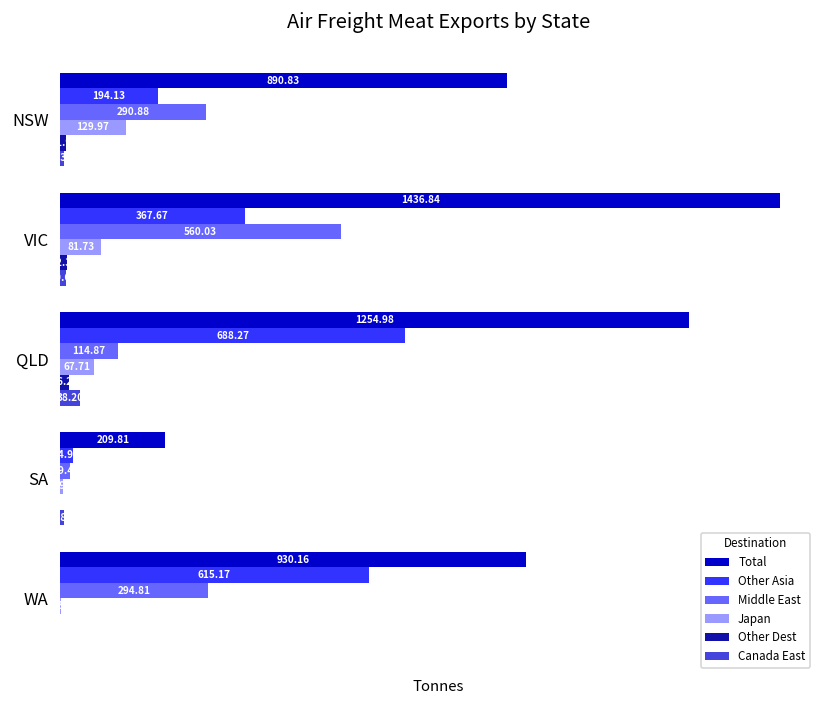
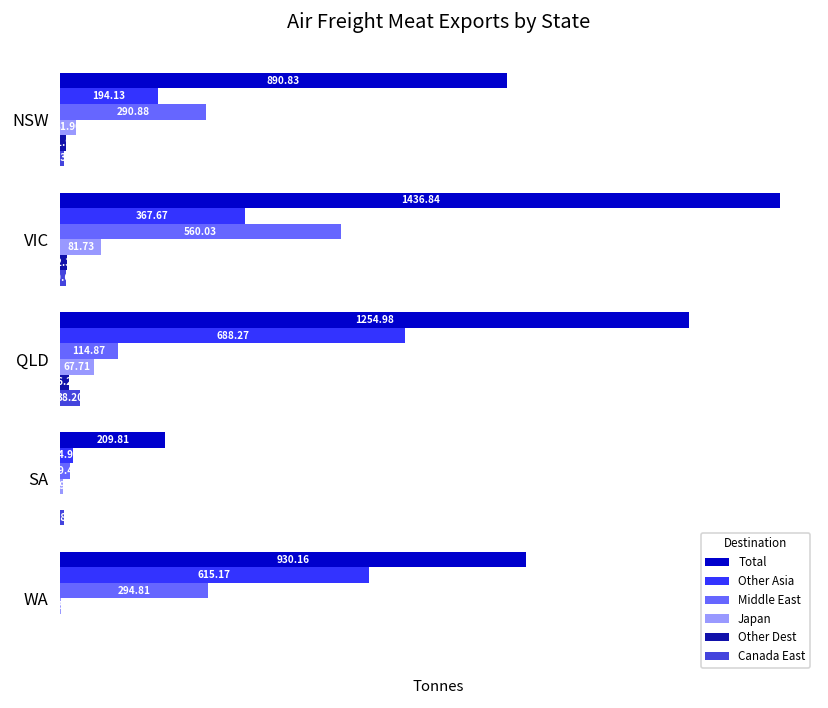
Japan, NSW: 129.97 -> 31.90
